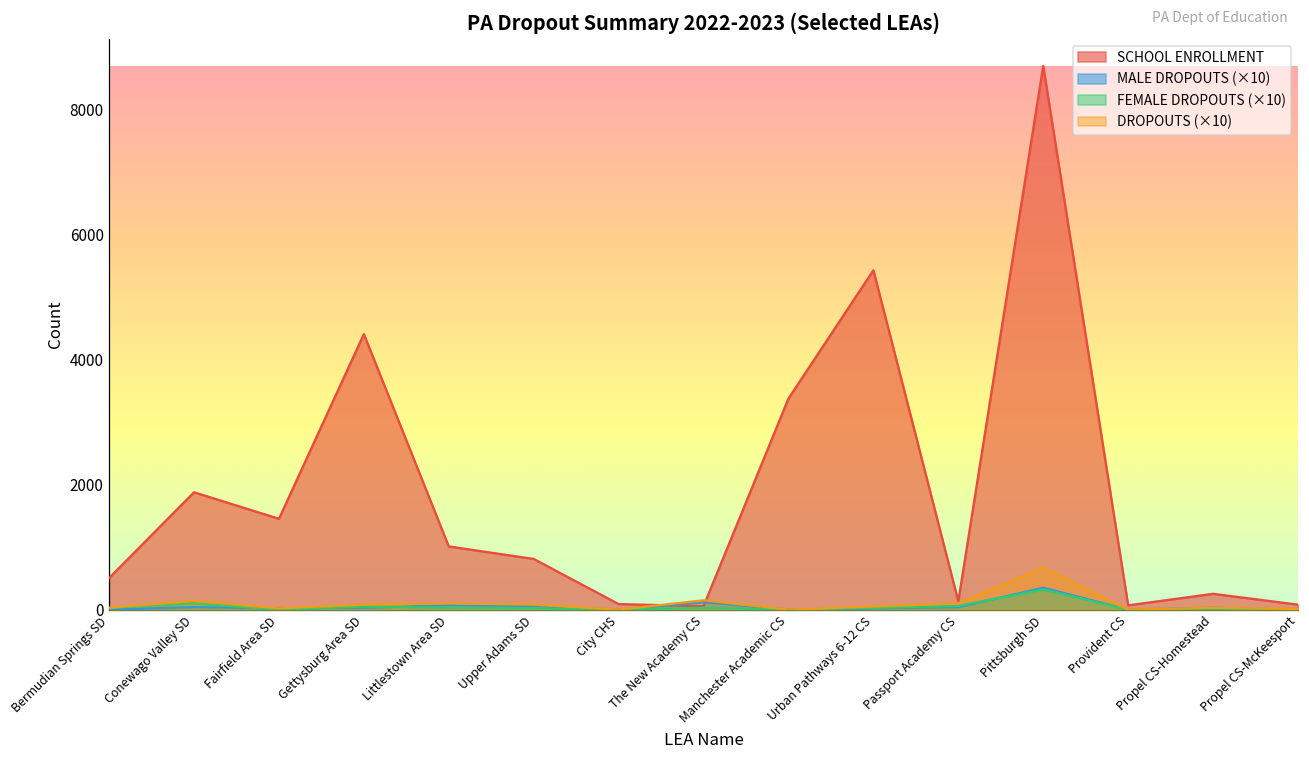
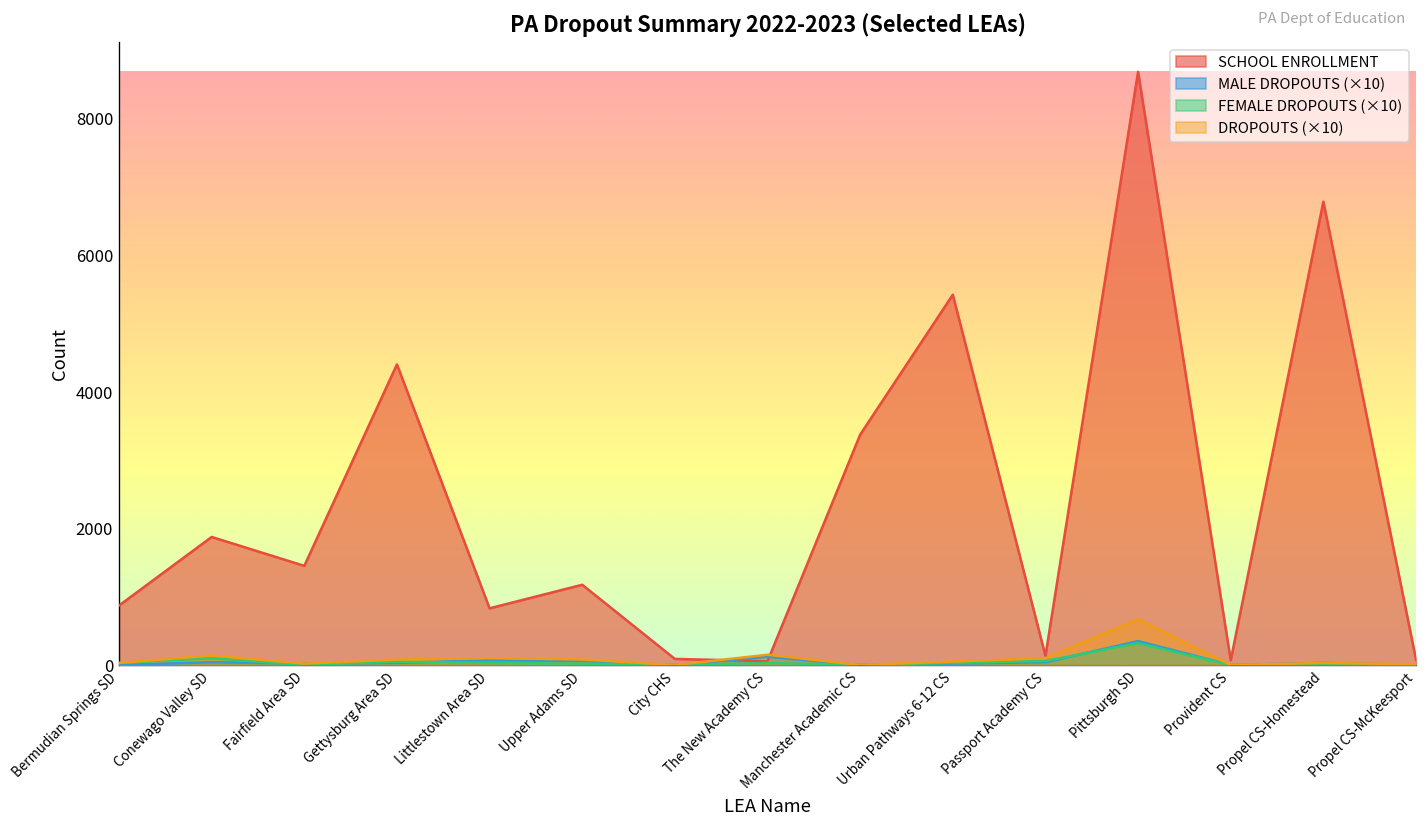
SCHOOL ENROLLMENT, Bermudian Springs SD: 500 -> 900
SCHOOL ENROLLMENT, Littlestown Area SD: 1000 -> 800
SCHOOL ENROLLMENT, Upper Adams SD: 800 -> 1200
SCHOOL ENROLLMENT, Propel CS-Homestead: 300 -> 6800
